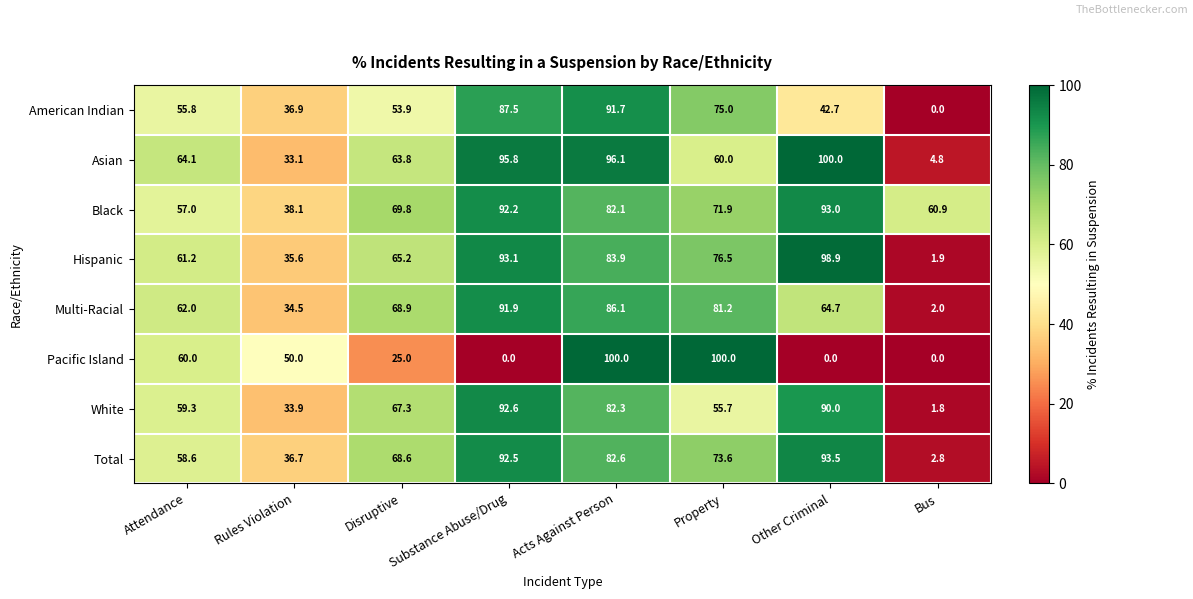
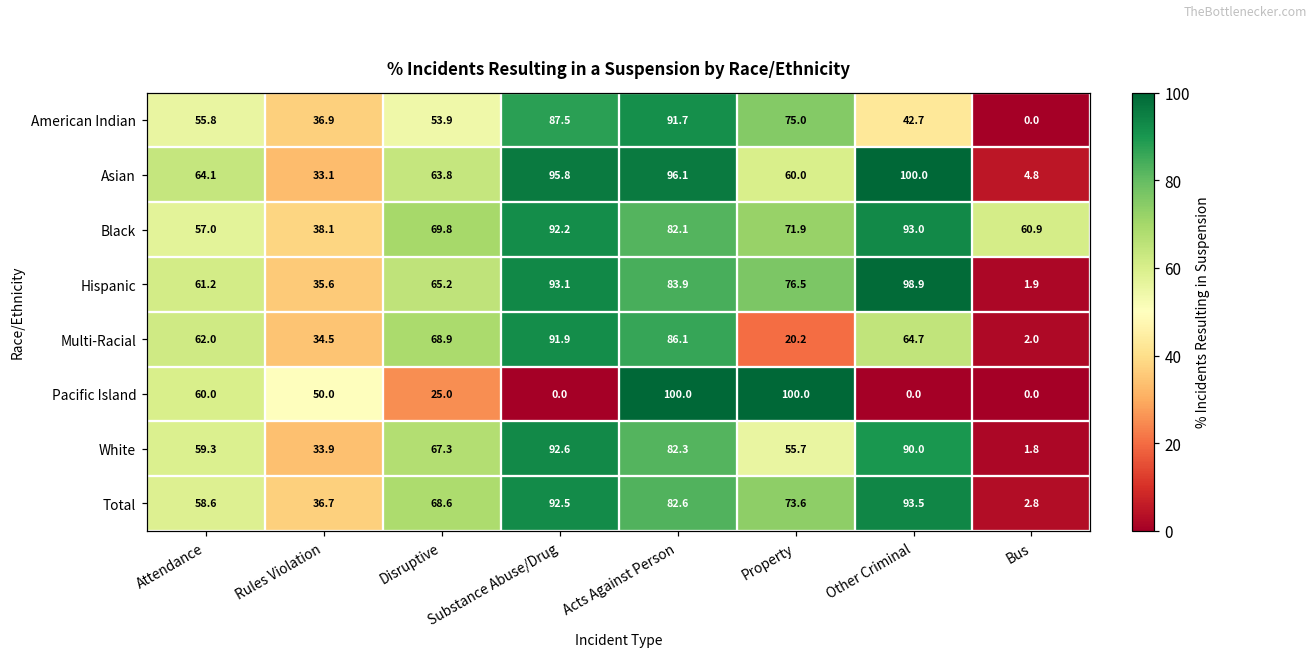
Multi-Racial, Property: 81.2 -> 20.2
